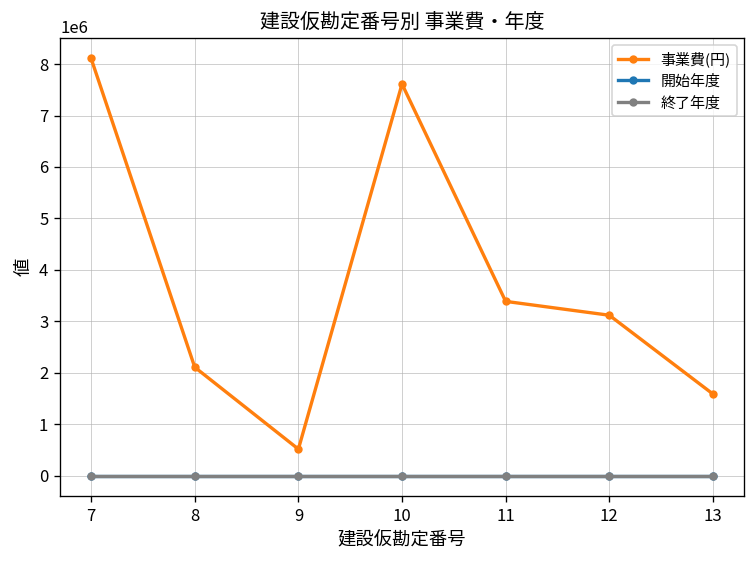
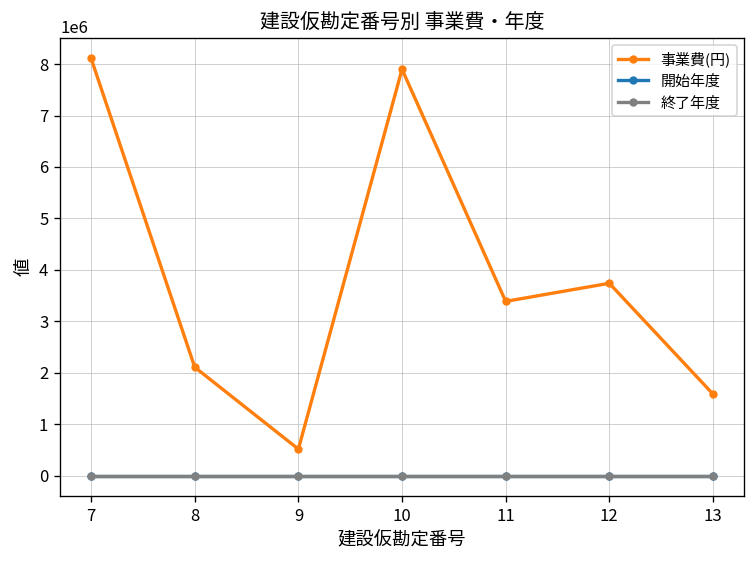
事業費(円), 10: 7600000 -> 7900000
事業費(円), 12: 3100000 -> 3700000
